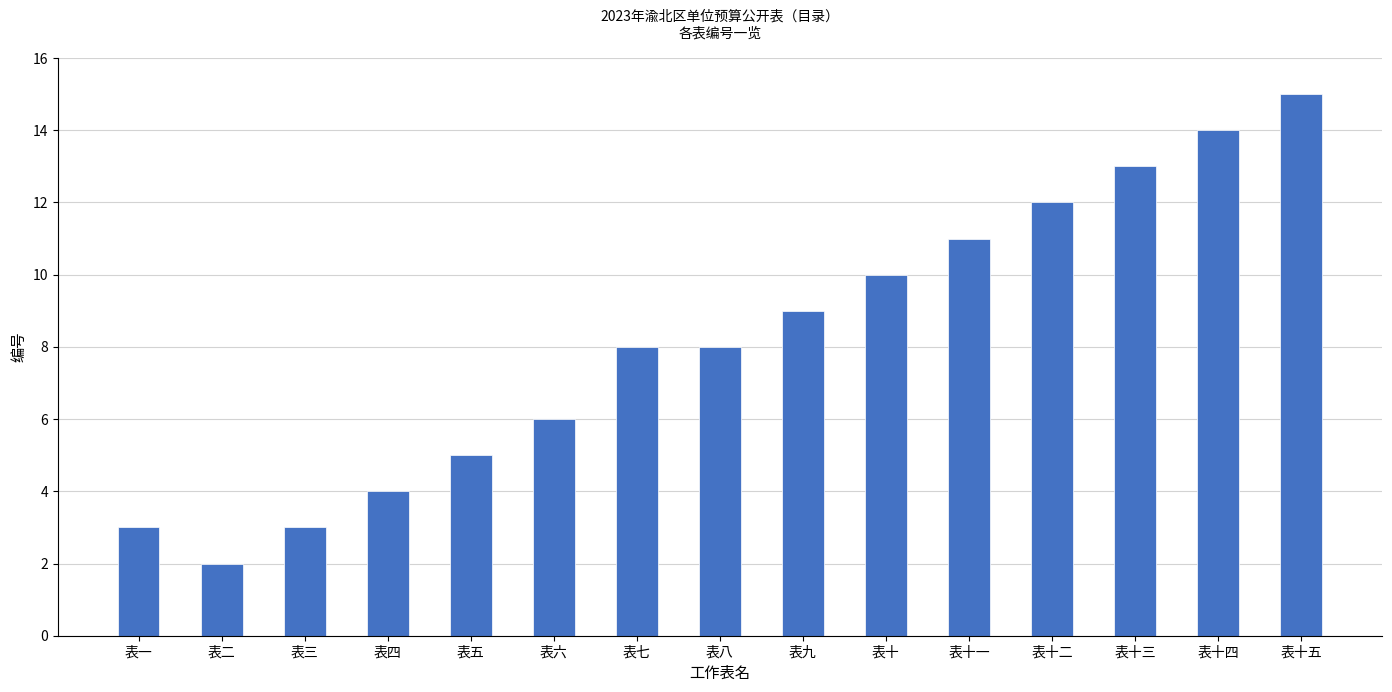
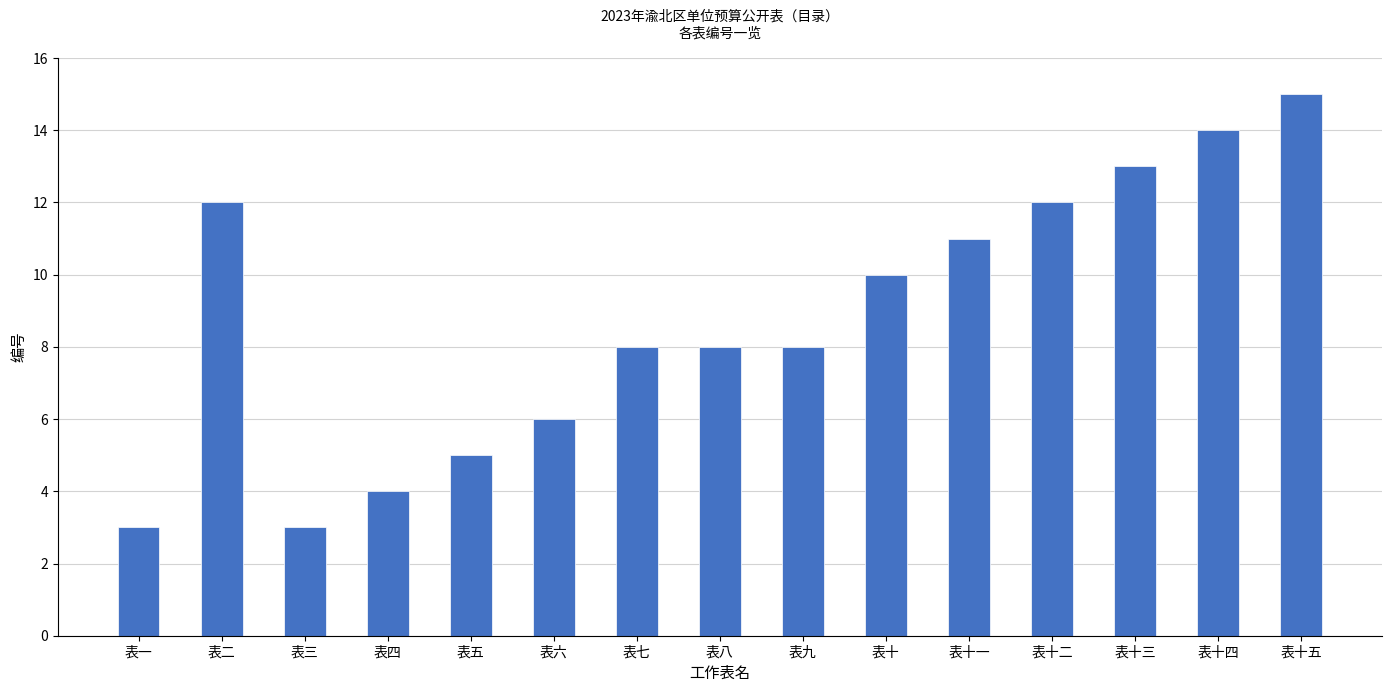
表二: 2 -> 12
表九: 9 -> 8
